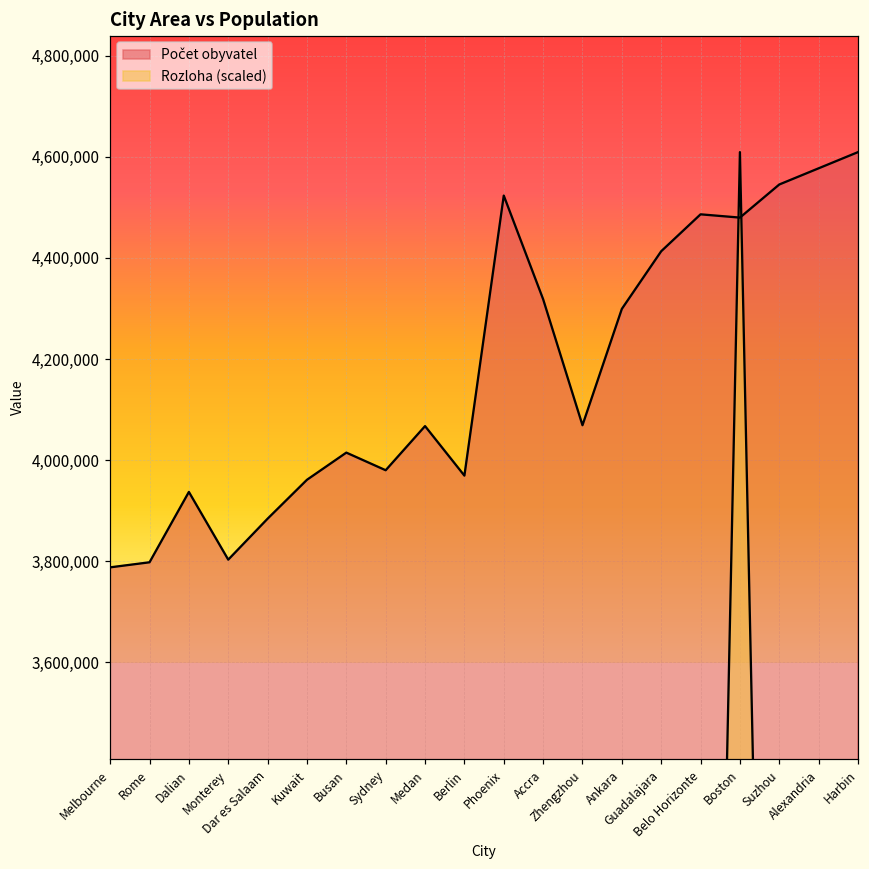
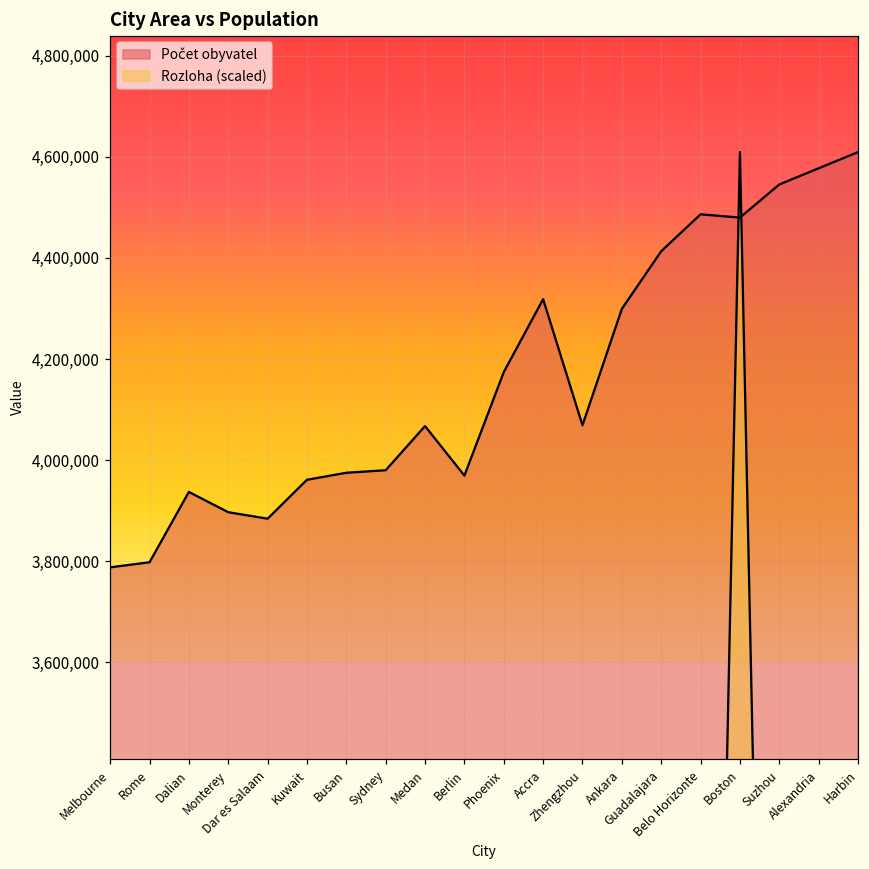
Počet obyvatel, Monterey: 3,800,000 -> 3,900,000
Počet obyvatel, Busan: 4,010,000 -> 3,980,000
Počet obyvatel, Phoenix: 4,520,000 -> 4,170,000
